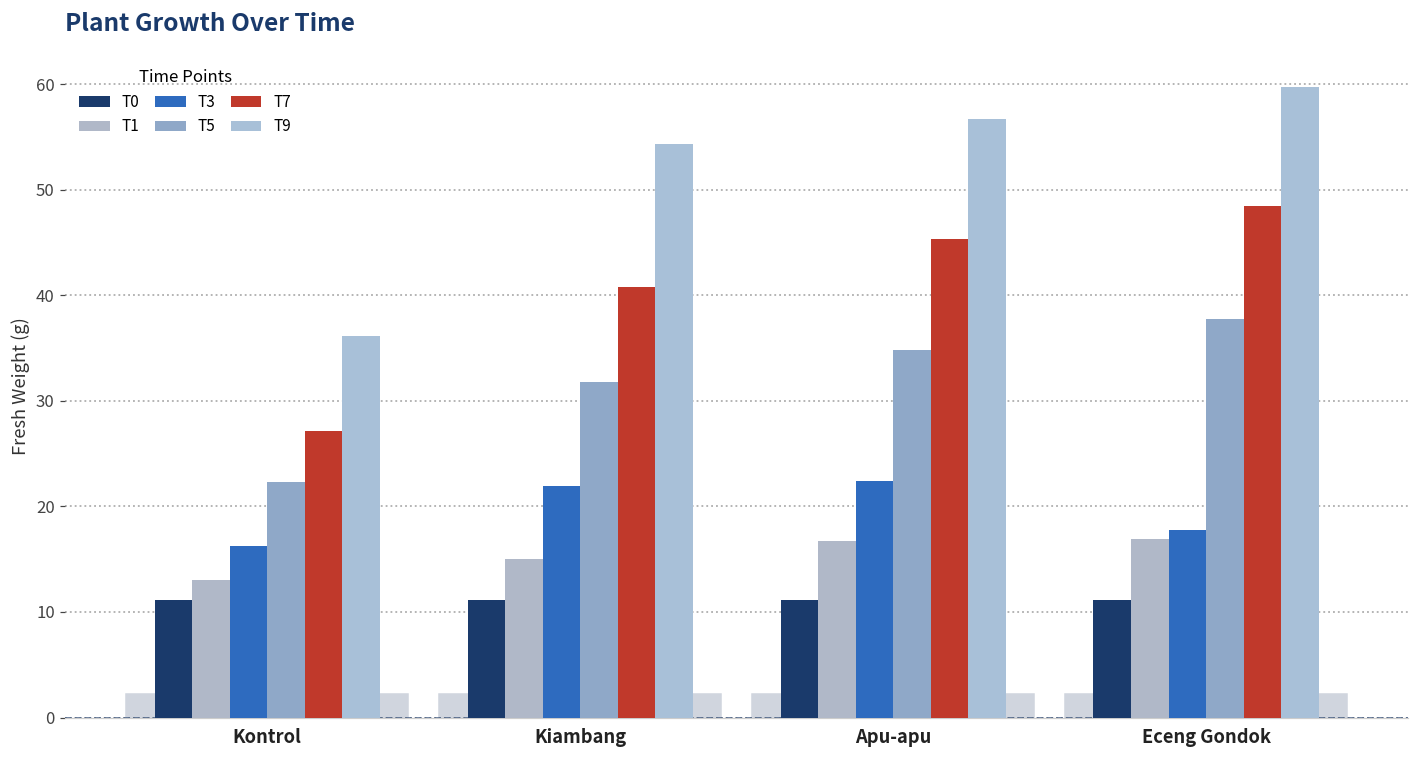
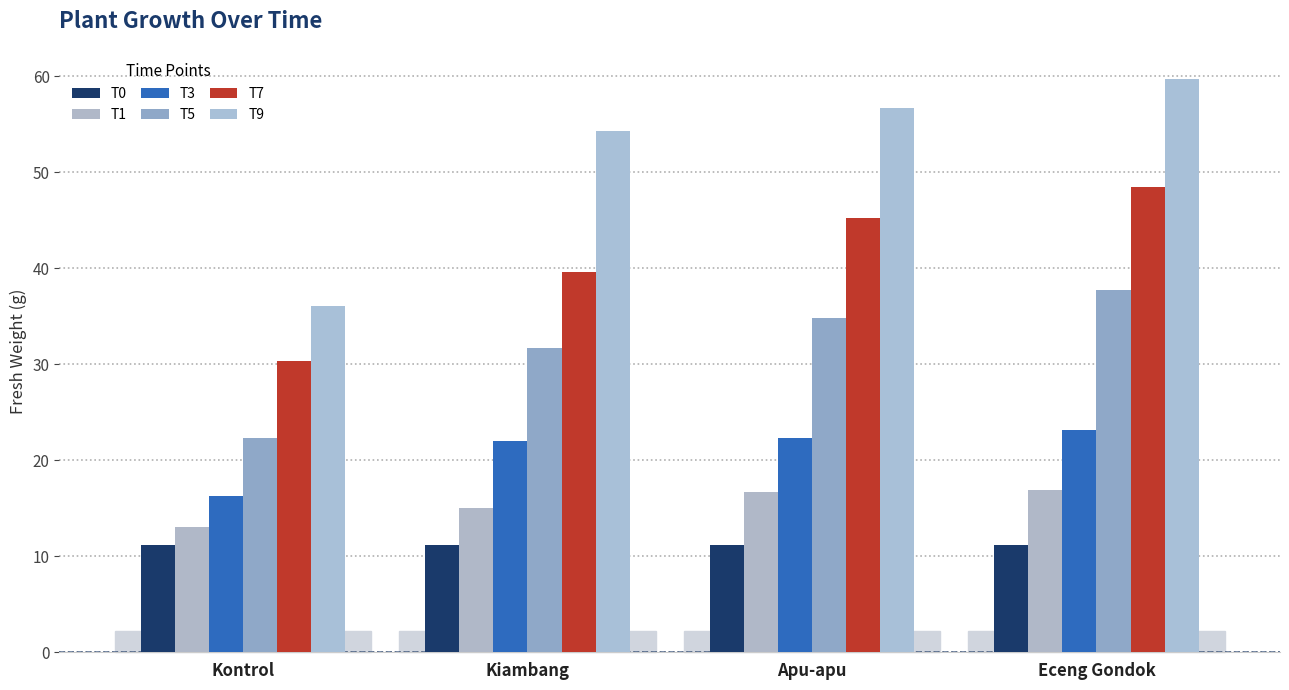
T7, Kontrol: 27 -> 30
T7, Kiambang: 41 -> 40
T3, Eceng Gondok: 18 -> 23
